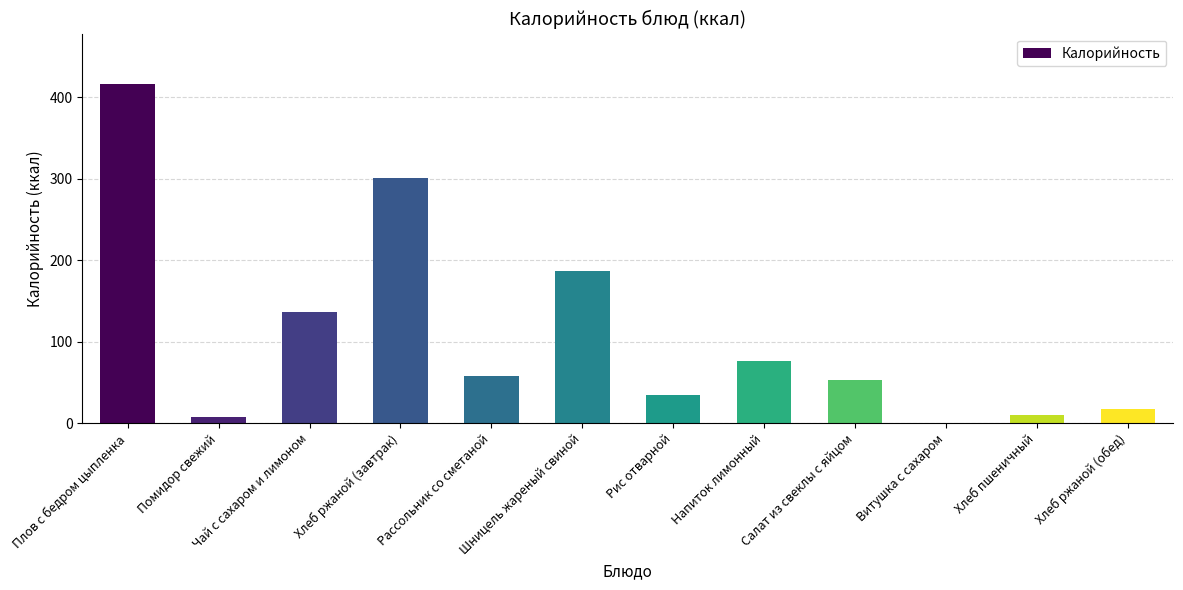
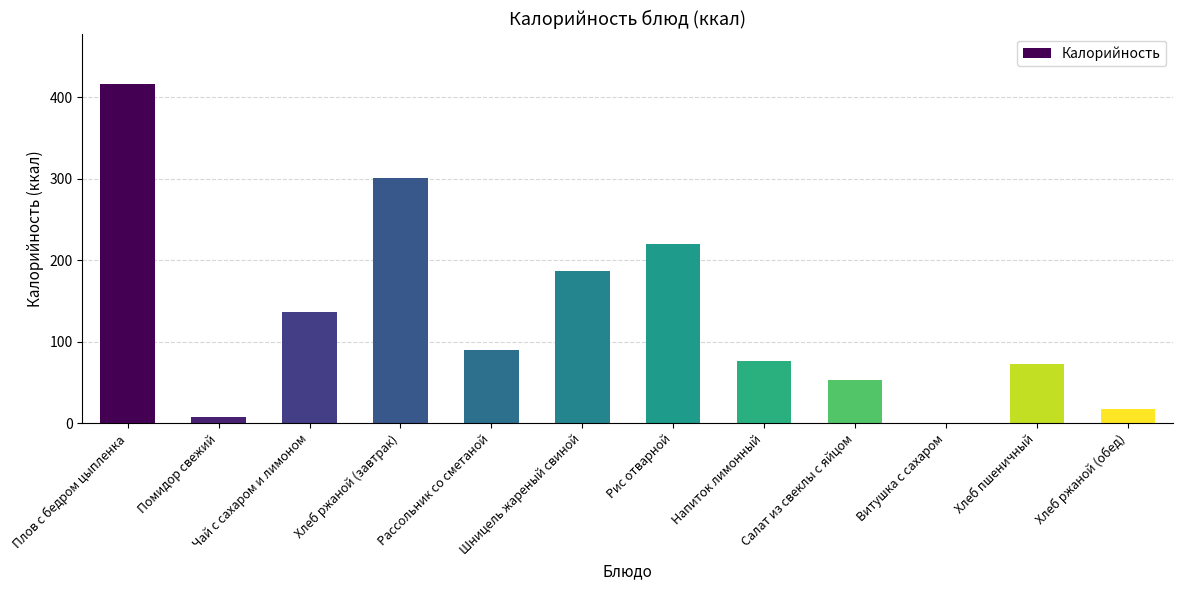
Рассольник со сметаной: 60 -> 90
Рис отварной: 30 -> 220
Хлеб пшеничный: 10 -> 70
